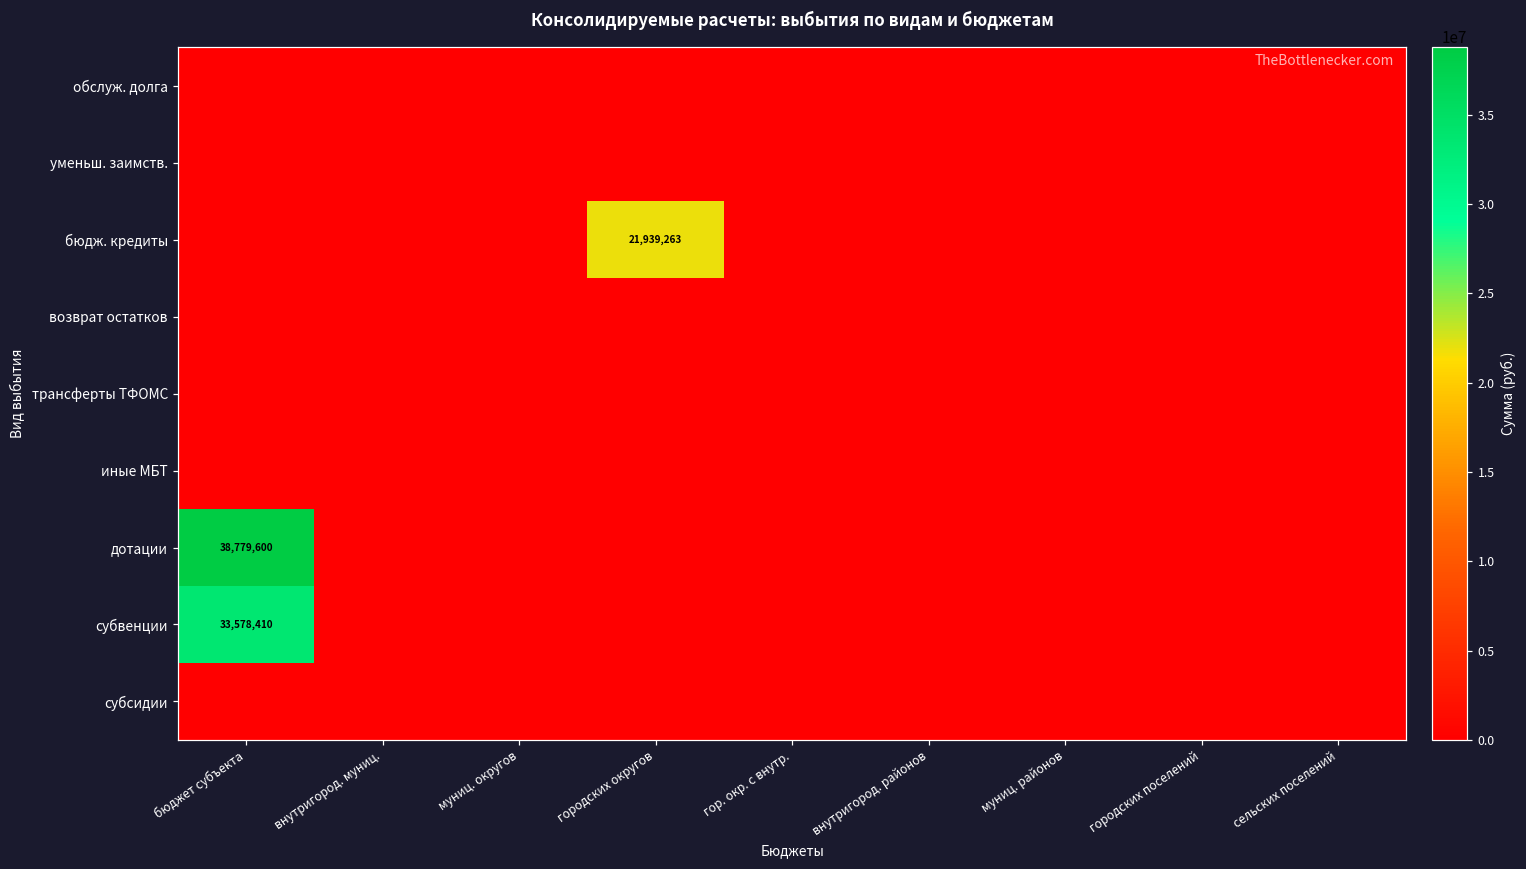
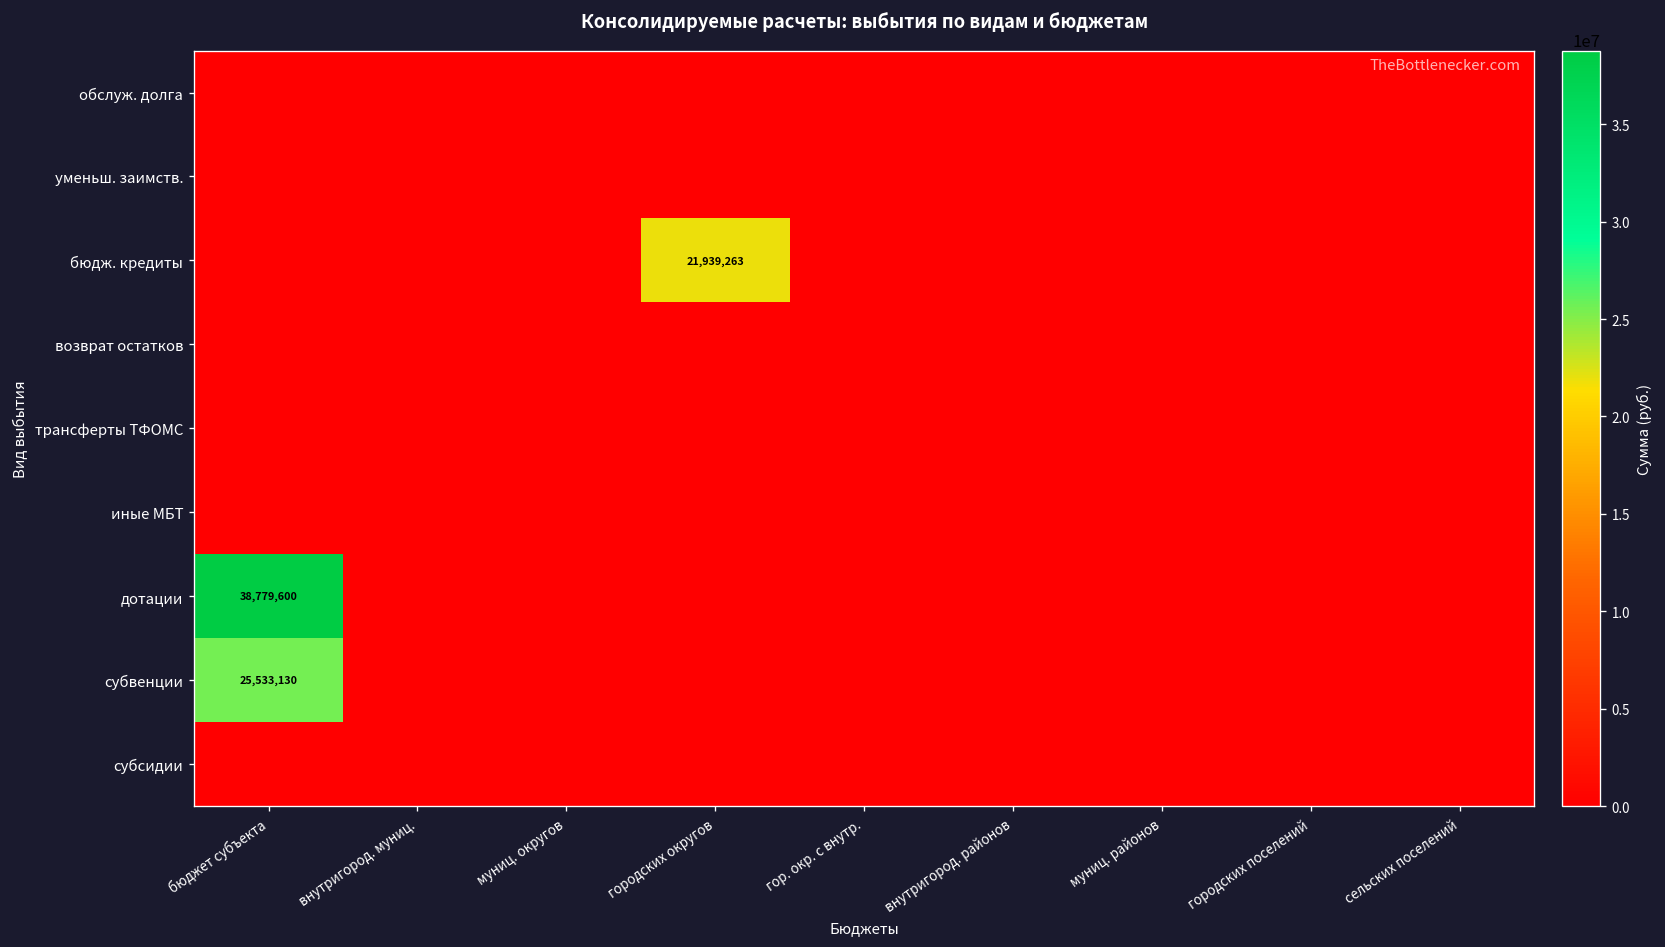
субвенции, бюджет субъекта: 33,578,410 -> 25,533,130
